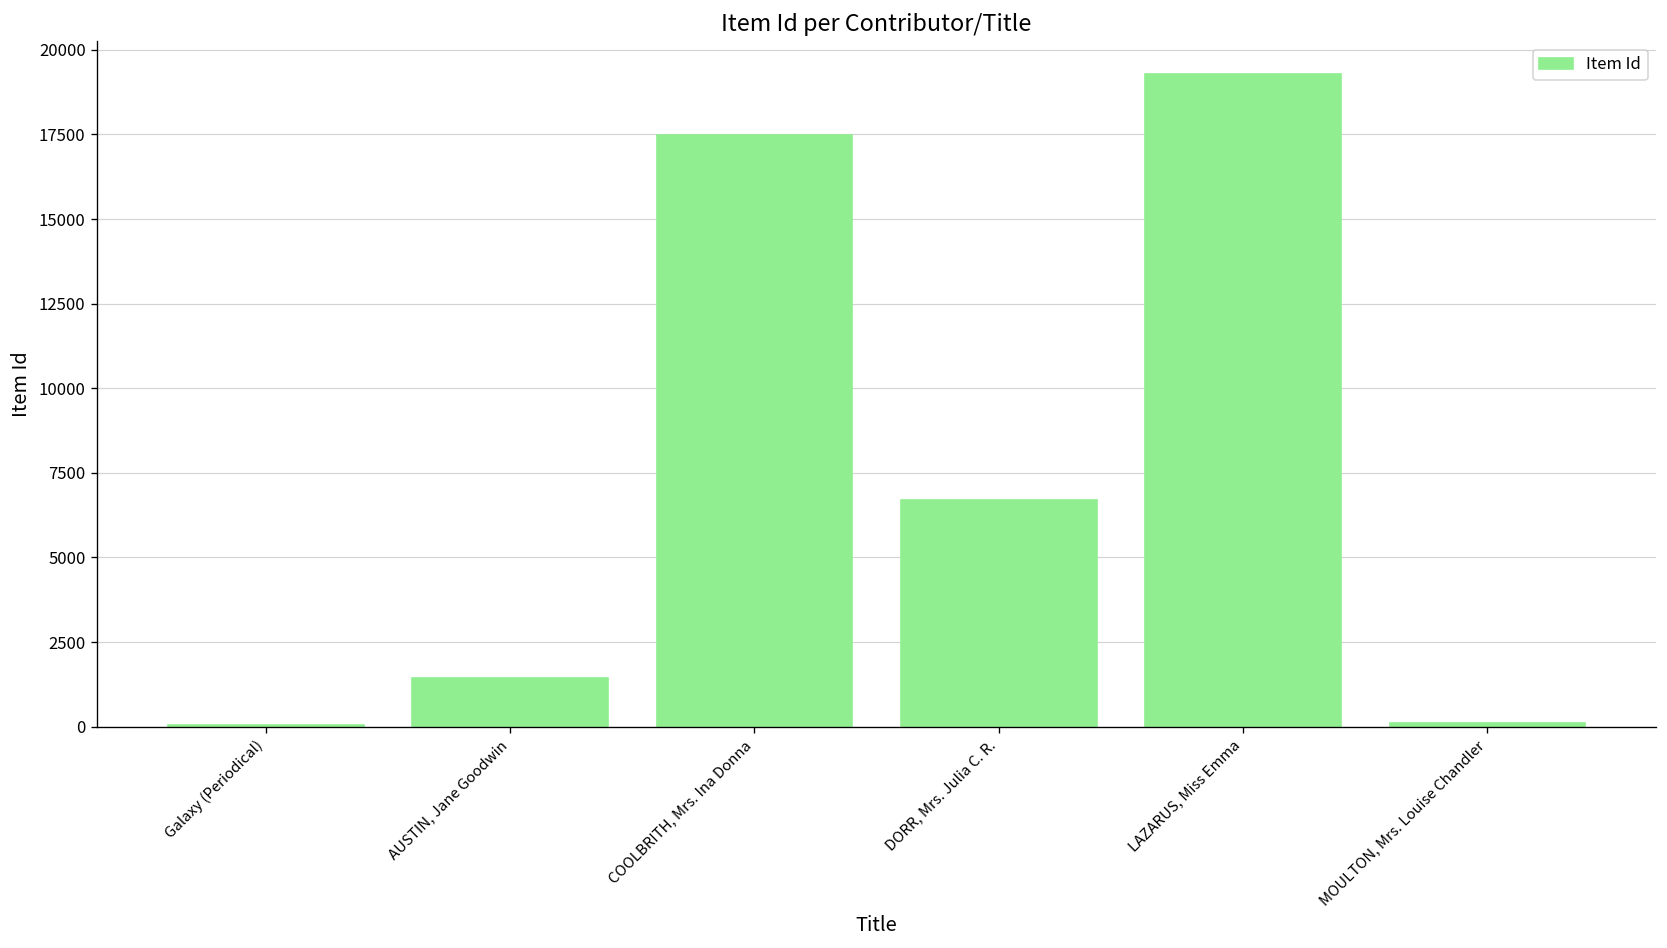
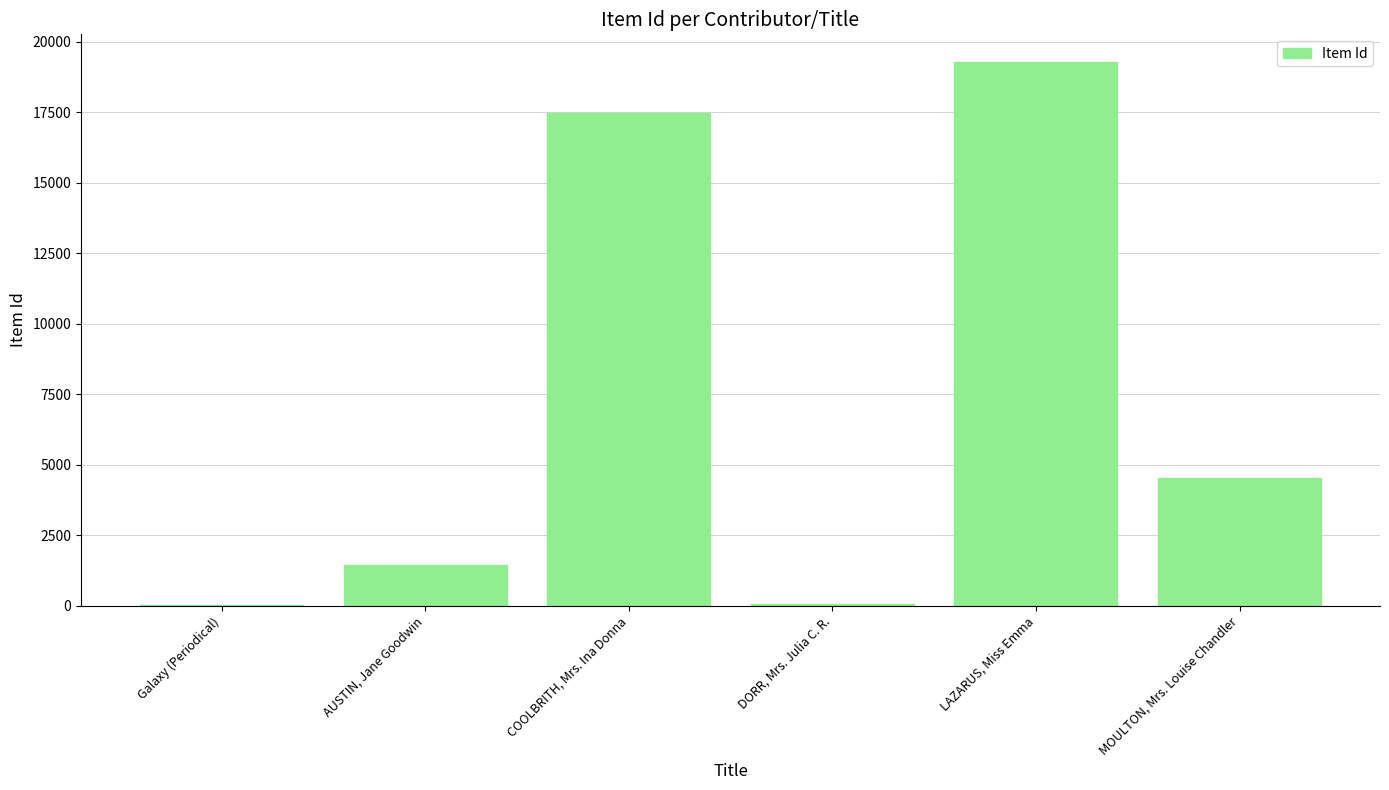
DORR, Mrs. Julia C. R.: 6700 -> 100
MOULTON, Mrs. Louise Chandler: 100 -> 4500
